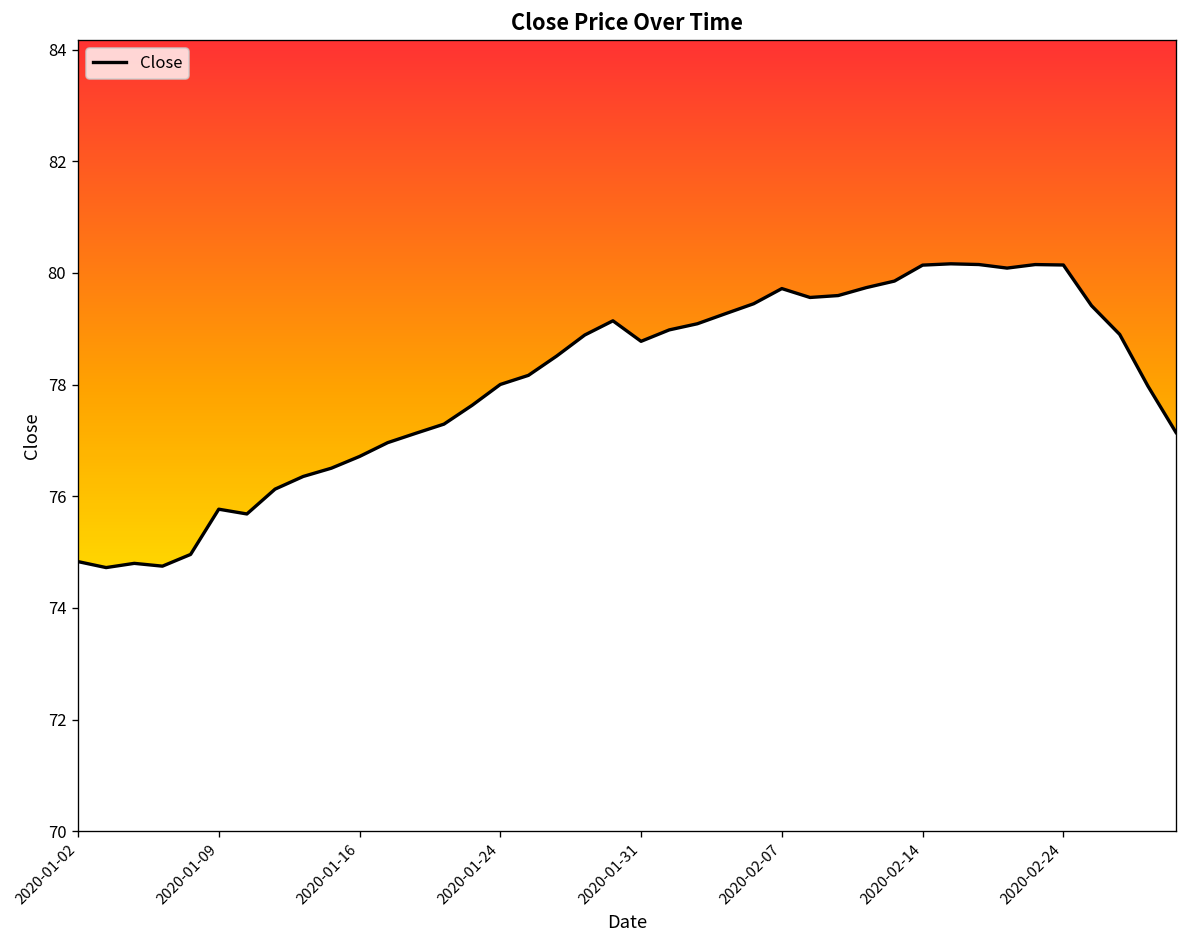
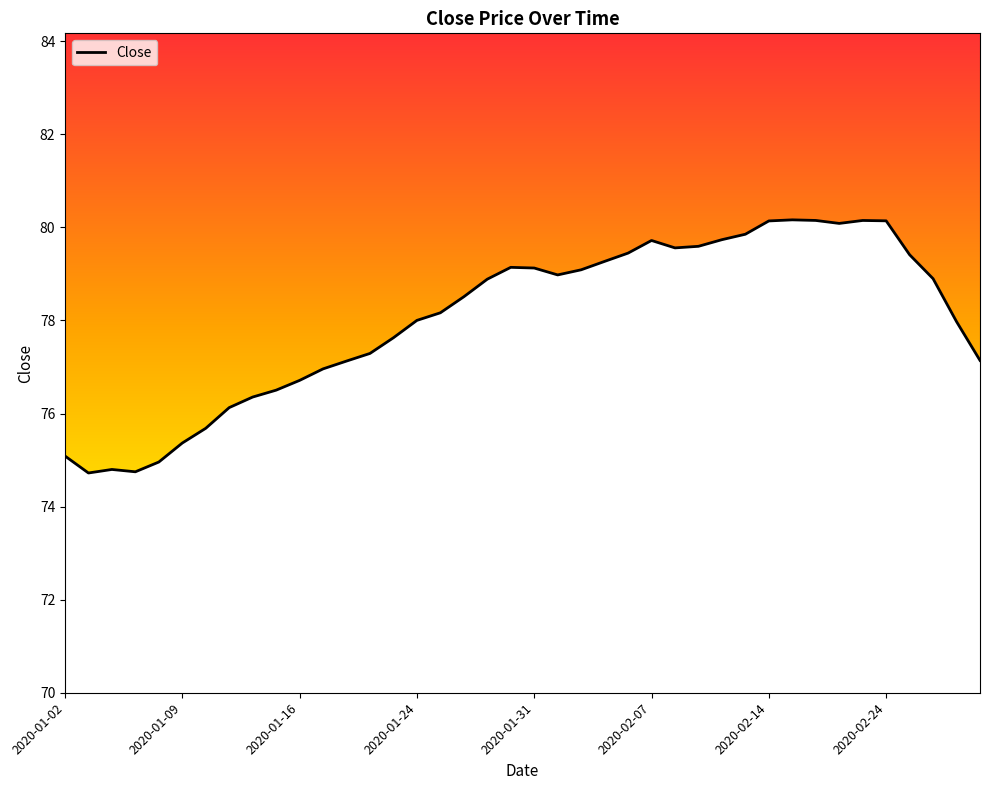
2020-01-02: 74.8 -> 75.1
2020-01-09: 75.8 -> 75.4
2020-01-31: 78.8 -> 79.1
